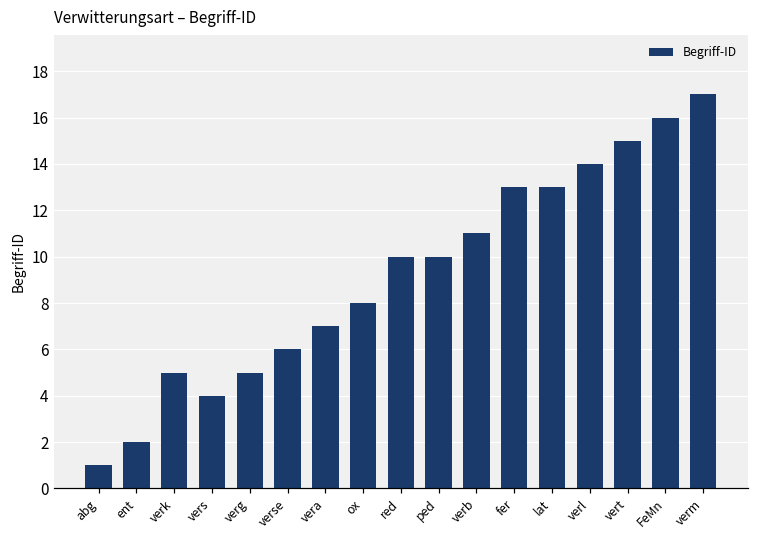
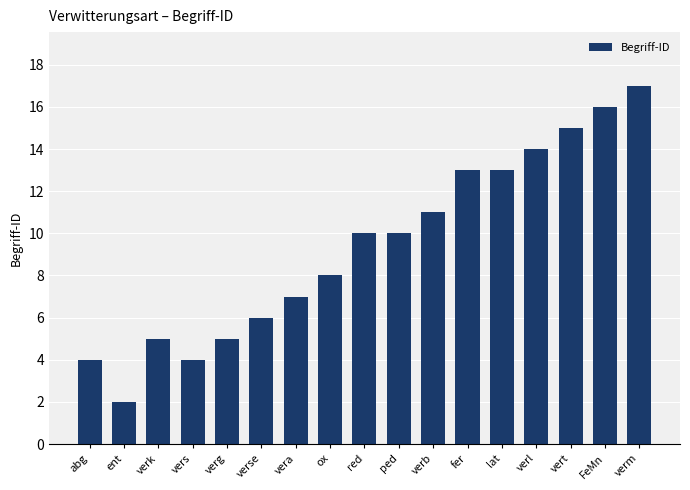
abg: 1 -> 4
